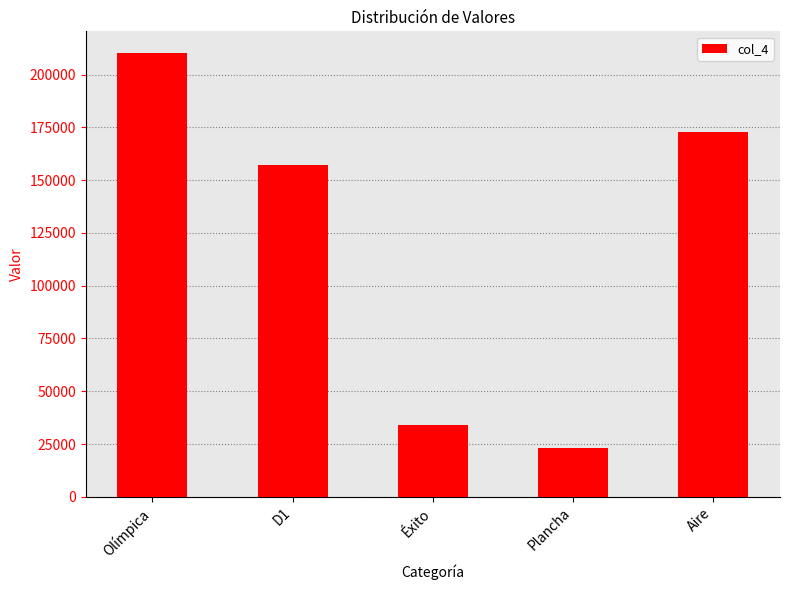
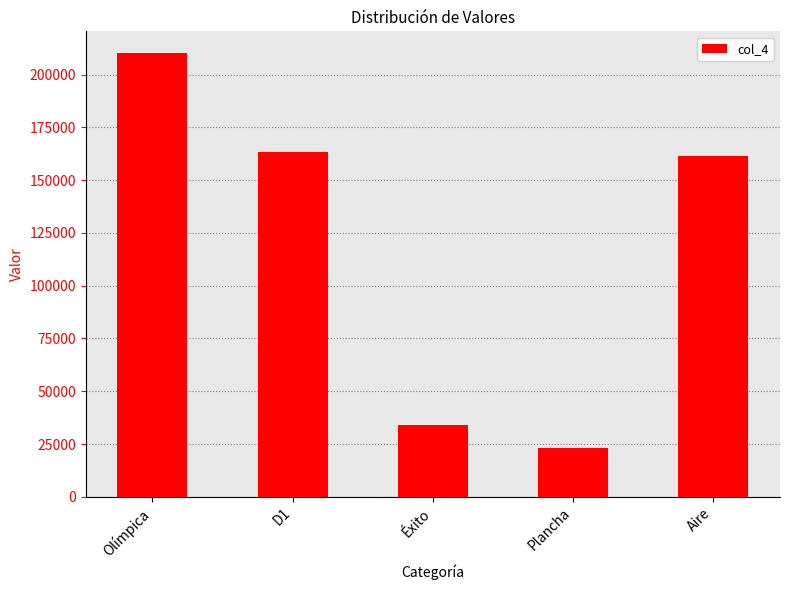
D1: 157000 -> 163000
Aire: 173000 -> 162000
